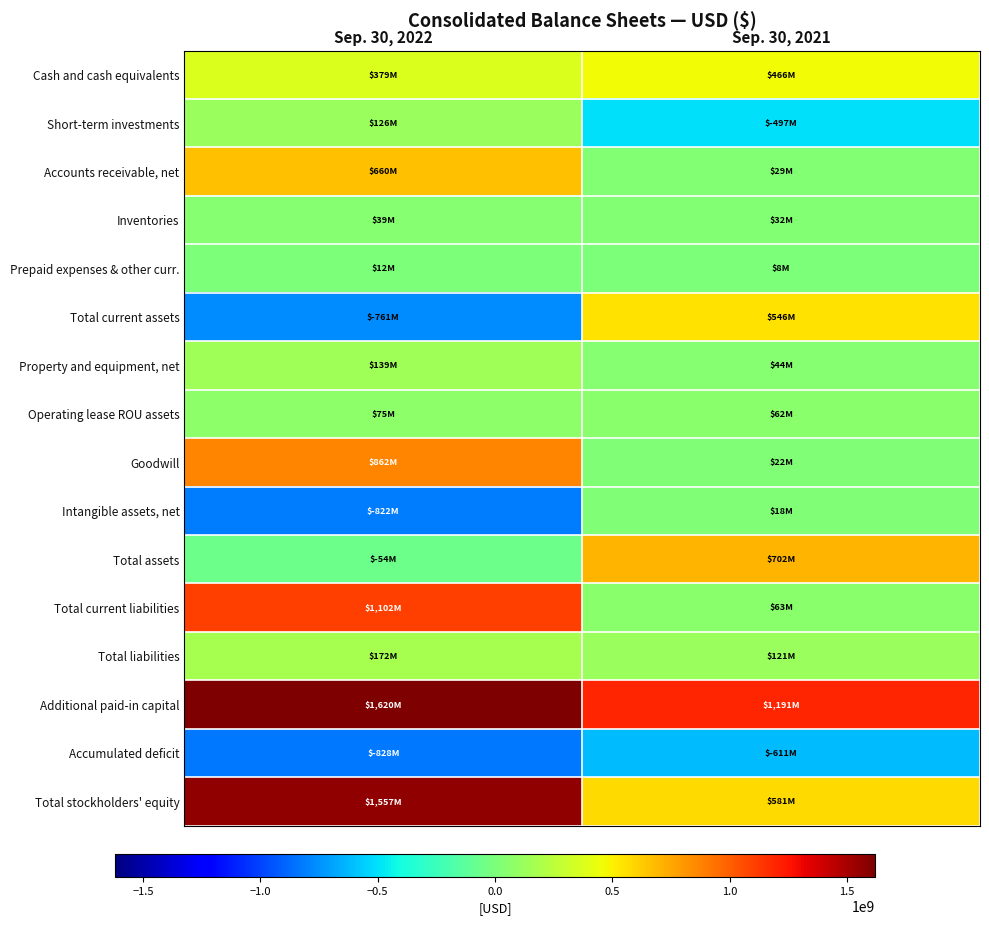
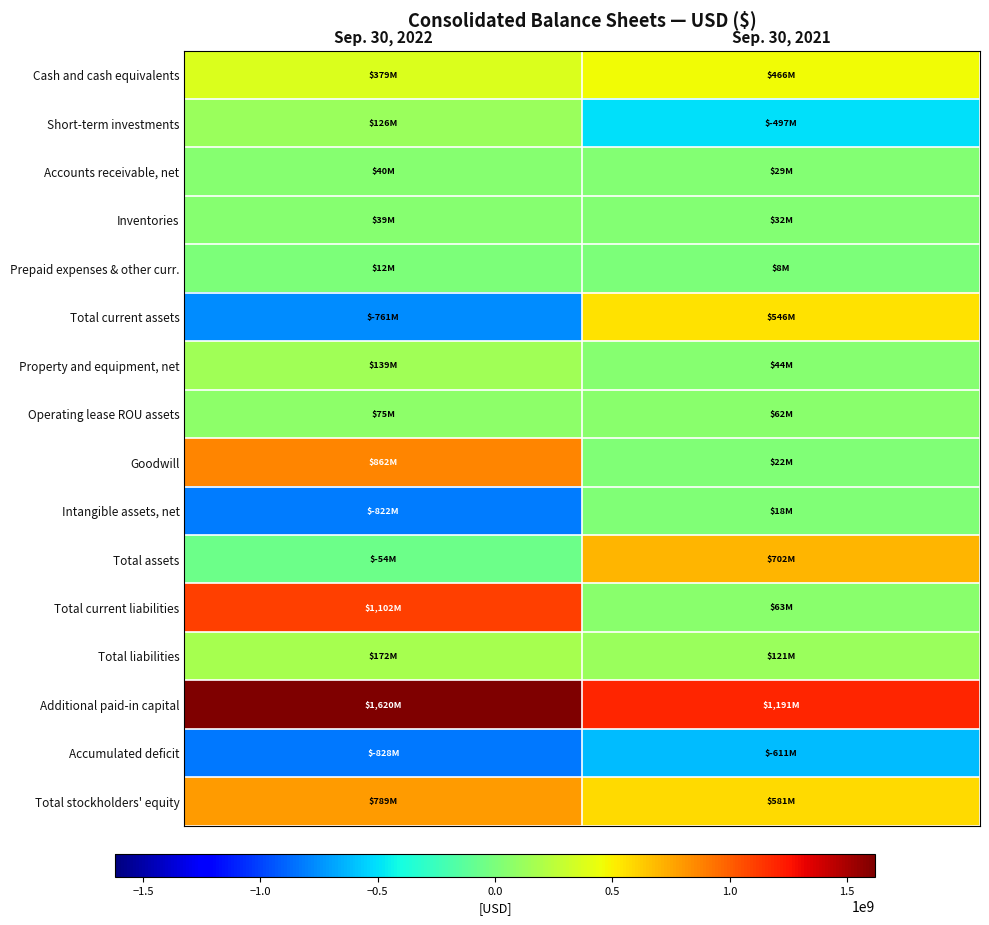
Accounts receivable, net, Sep. 30, 2022: $660M -> $40M
Total stockholders' equity, Sep. 30, 2022: $1,557M -> $789M
